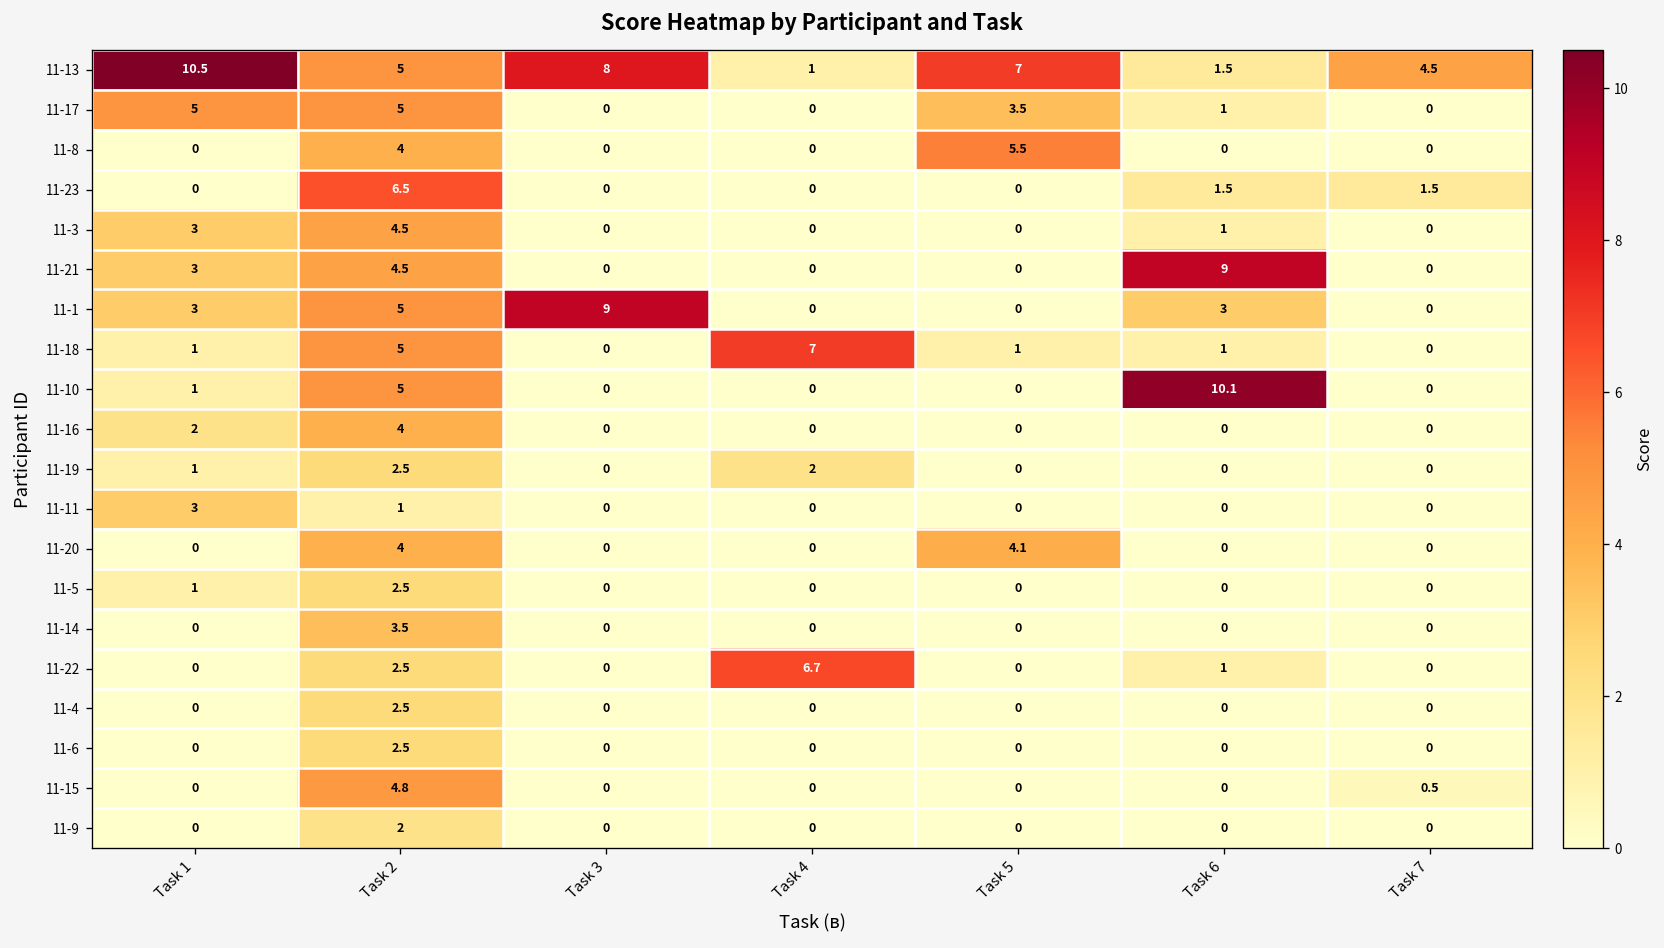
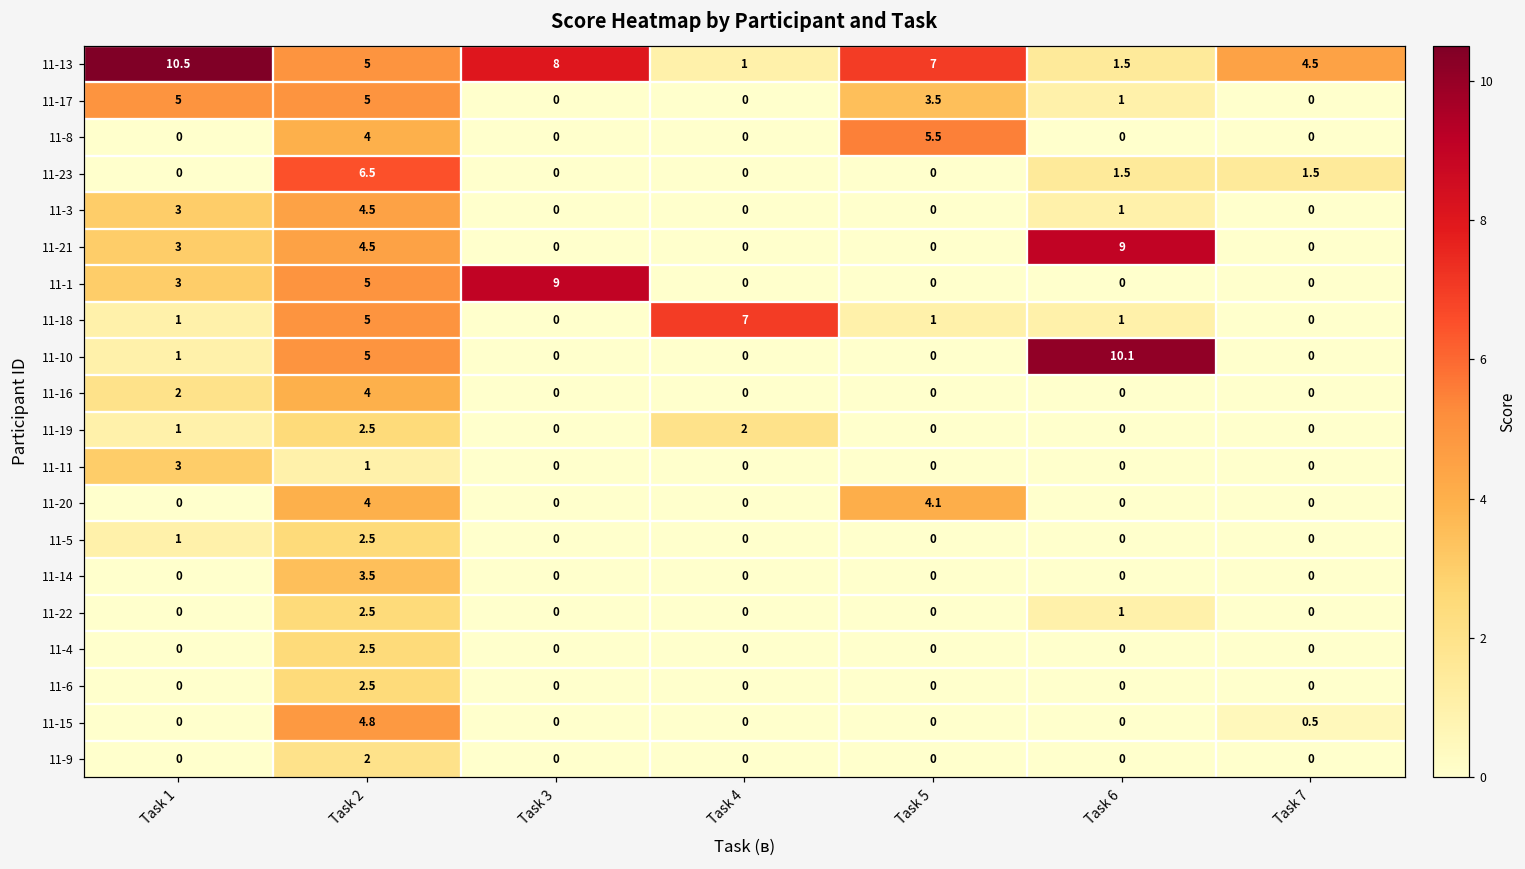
11-1, Task 6: 3 -> 0
11-22, Task 4: 6.7 -> 0
